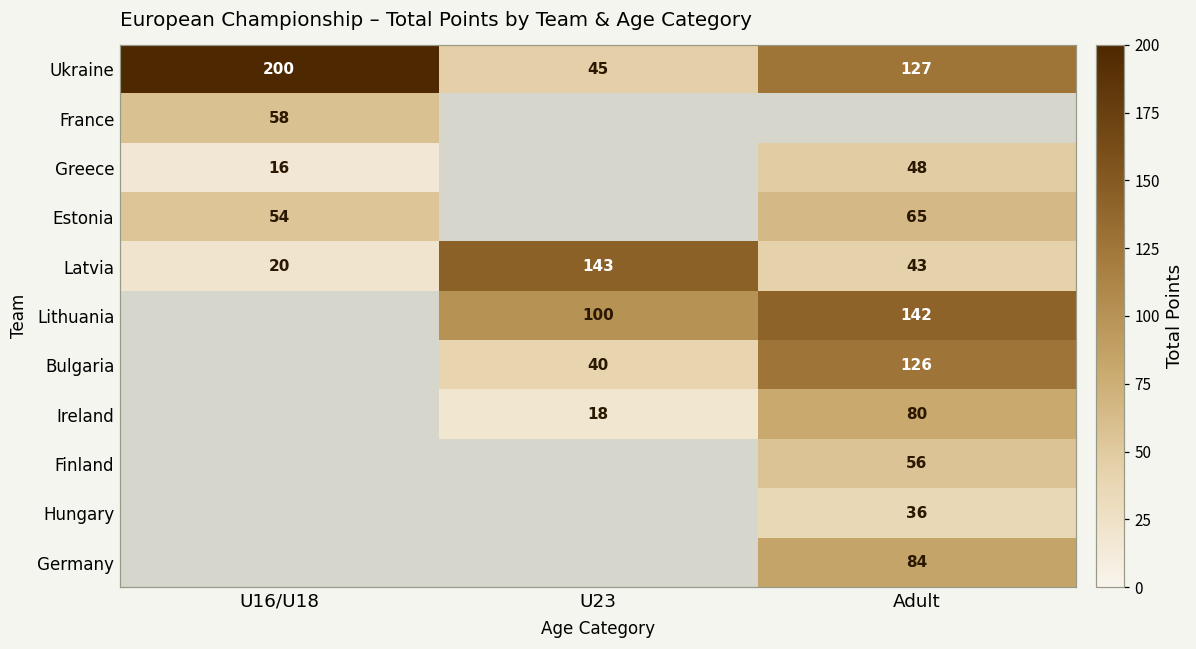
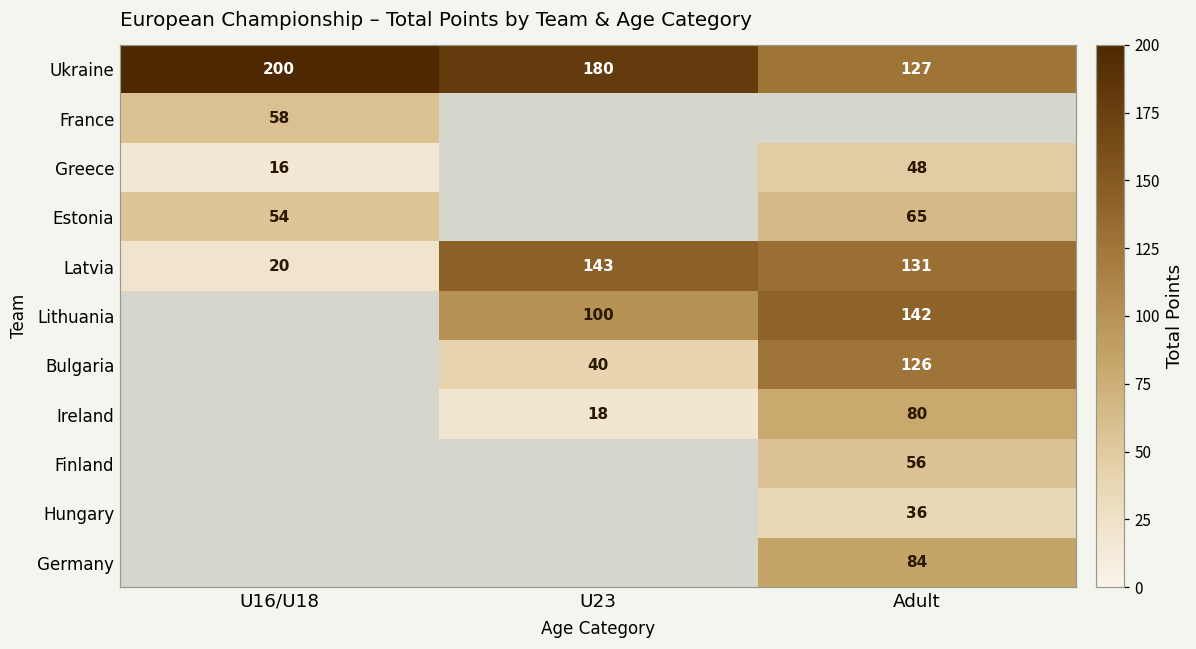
Ukraine, U23: 45 -> 180
Latvia, Adult: 43 -> 131
